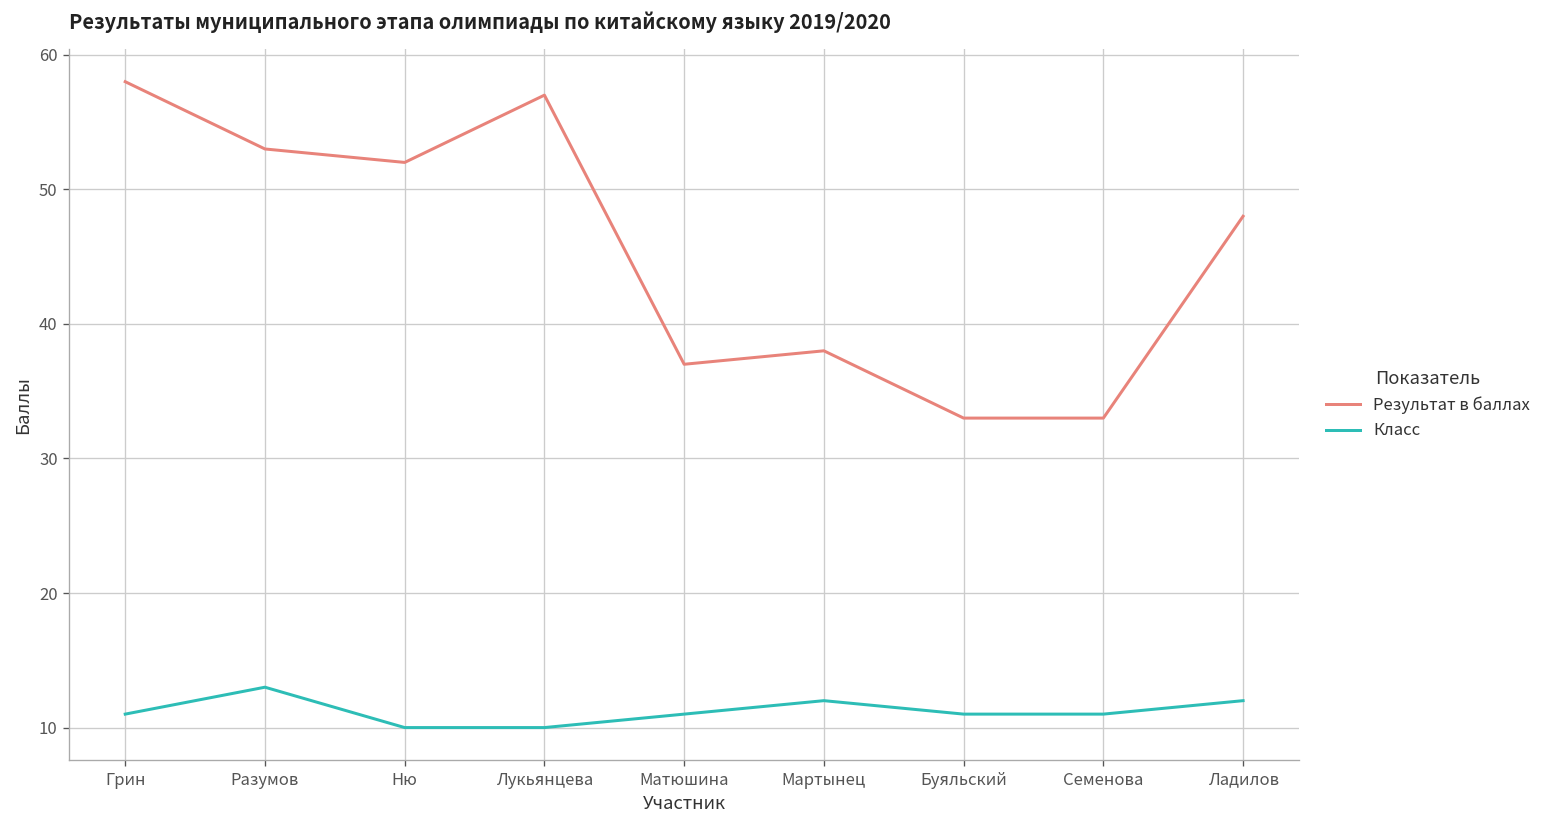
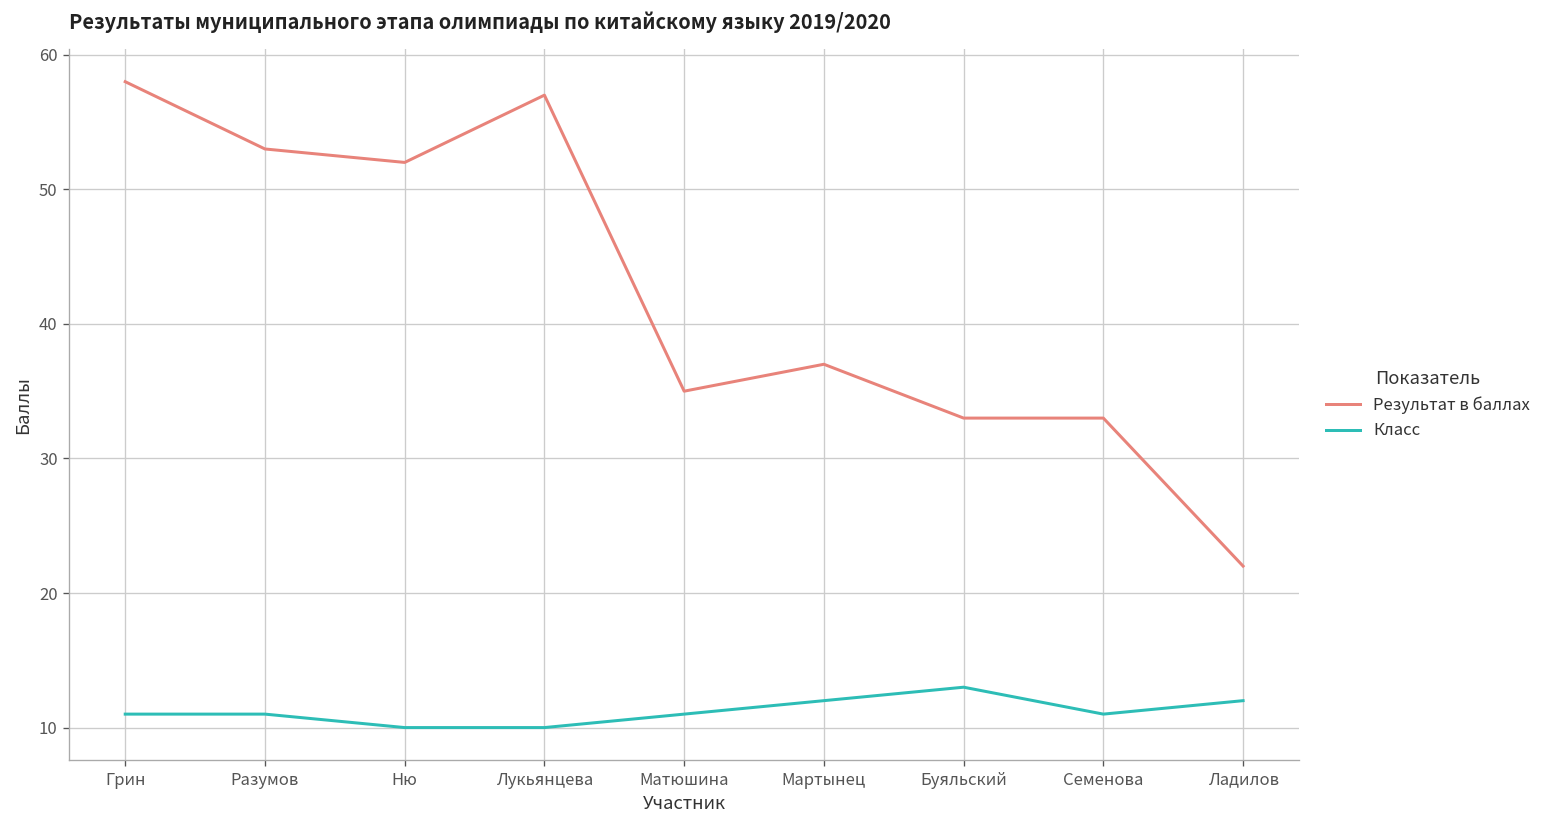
Класс, Разумов: 13 -> 11
Результат в баллах, Матюшина: 37 -> 35
Результат в баллах, Мартынец: 38 -> 37
Класс, Буяльский: 11 -> 13
Результат в баллах, Ладилов: 48 -> 22
